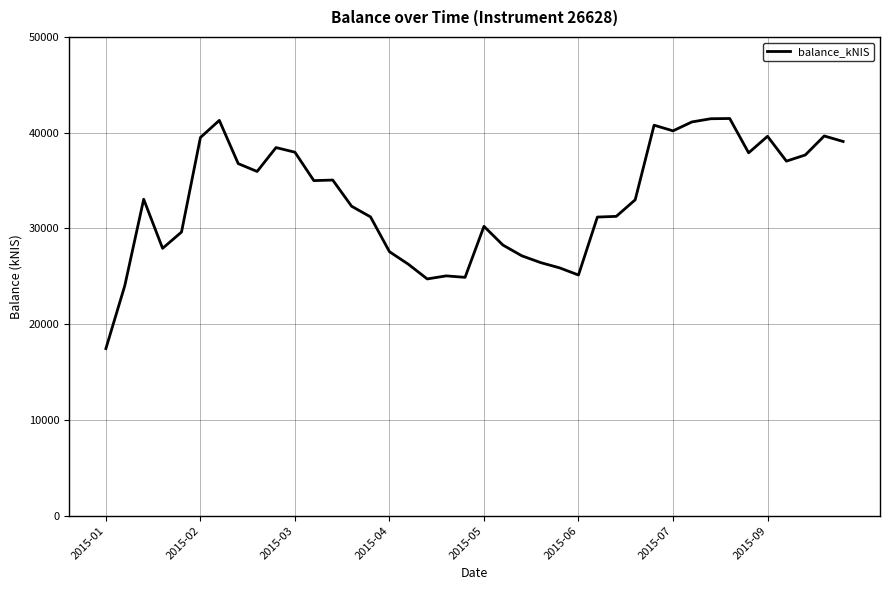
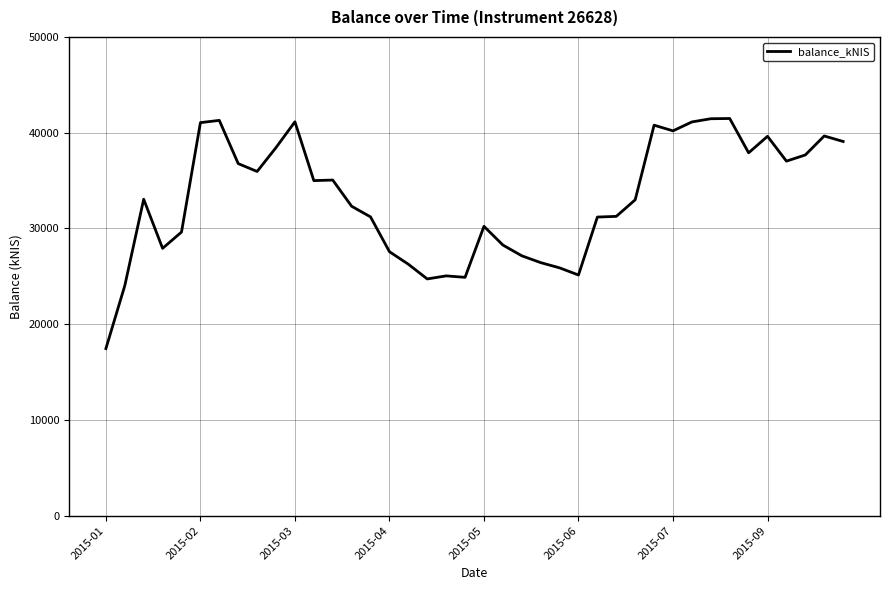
2015-02: 39000 -> 41000
2015-03: 38000 -> 41000
